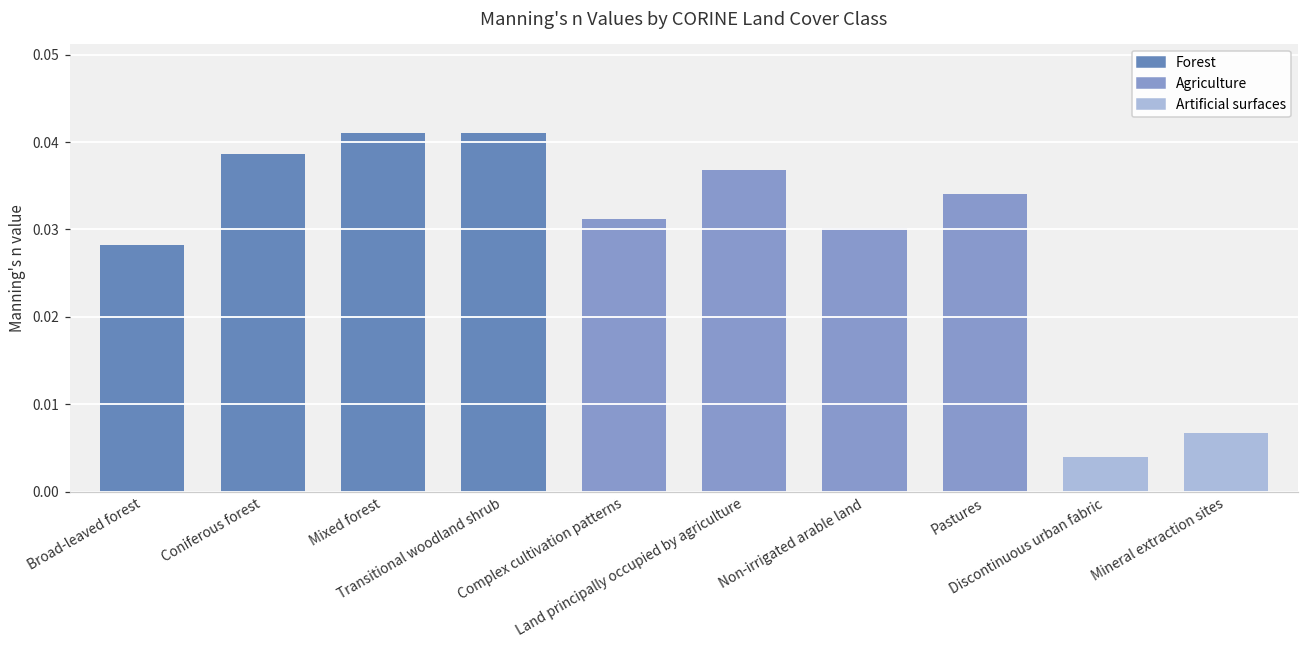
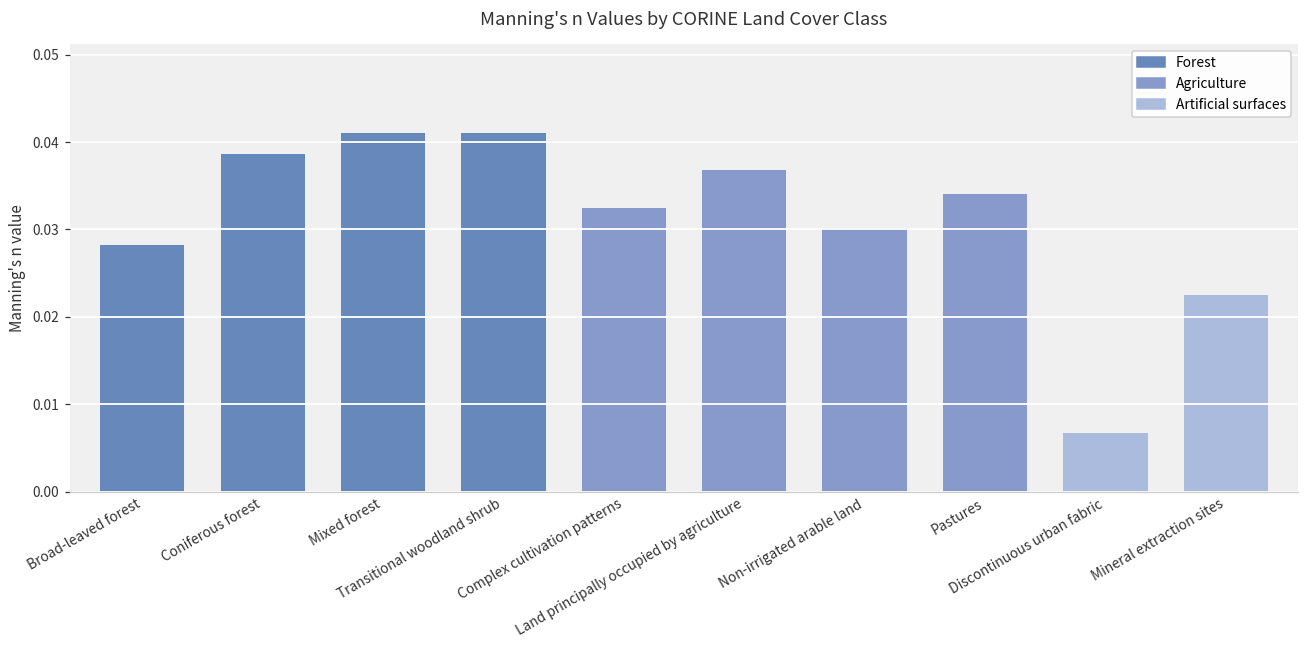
Complex cultivation patterns: 0.031 -> 0.032
Discontinuous urban fabric: 0.004 -> 0.007
Mineral extraction sites: 0.007 -> 0.023
